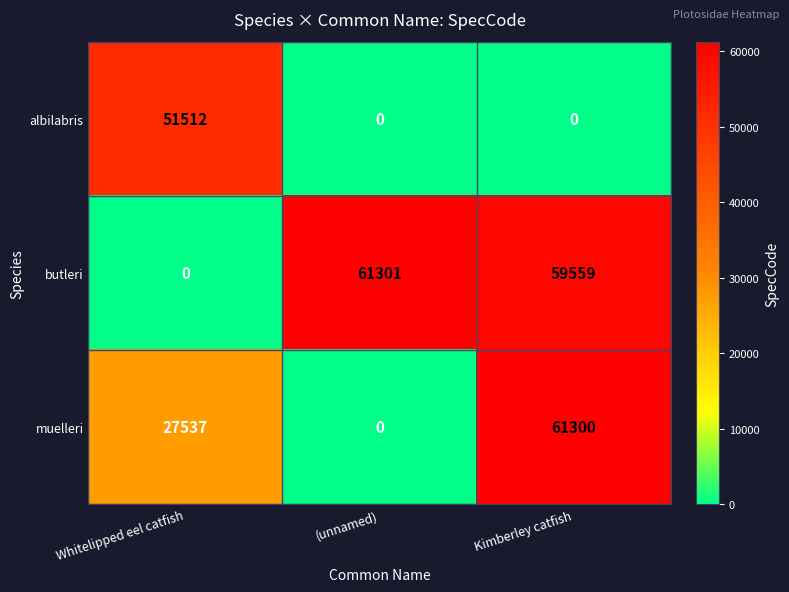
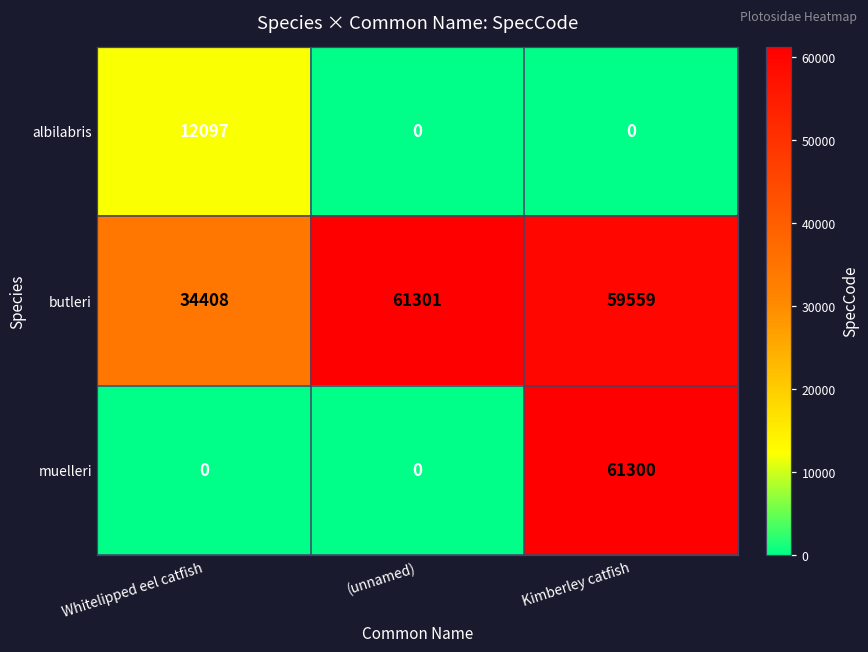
albilabris, Whitelipped eel catfish: 51512 -> 12097
butleri, Whitelipped eel catfish: 0 -> 34408
muelleri, Whitelipped eel catfish: 27537 -> 0
